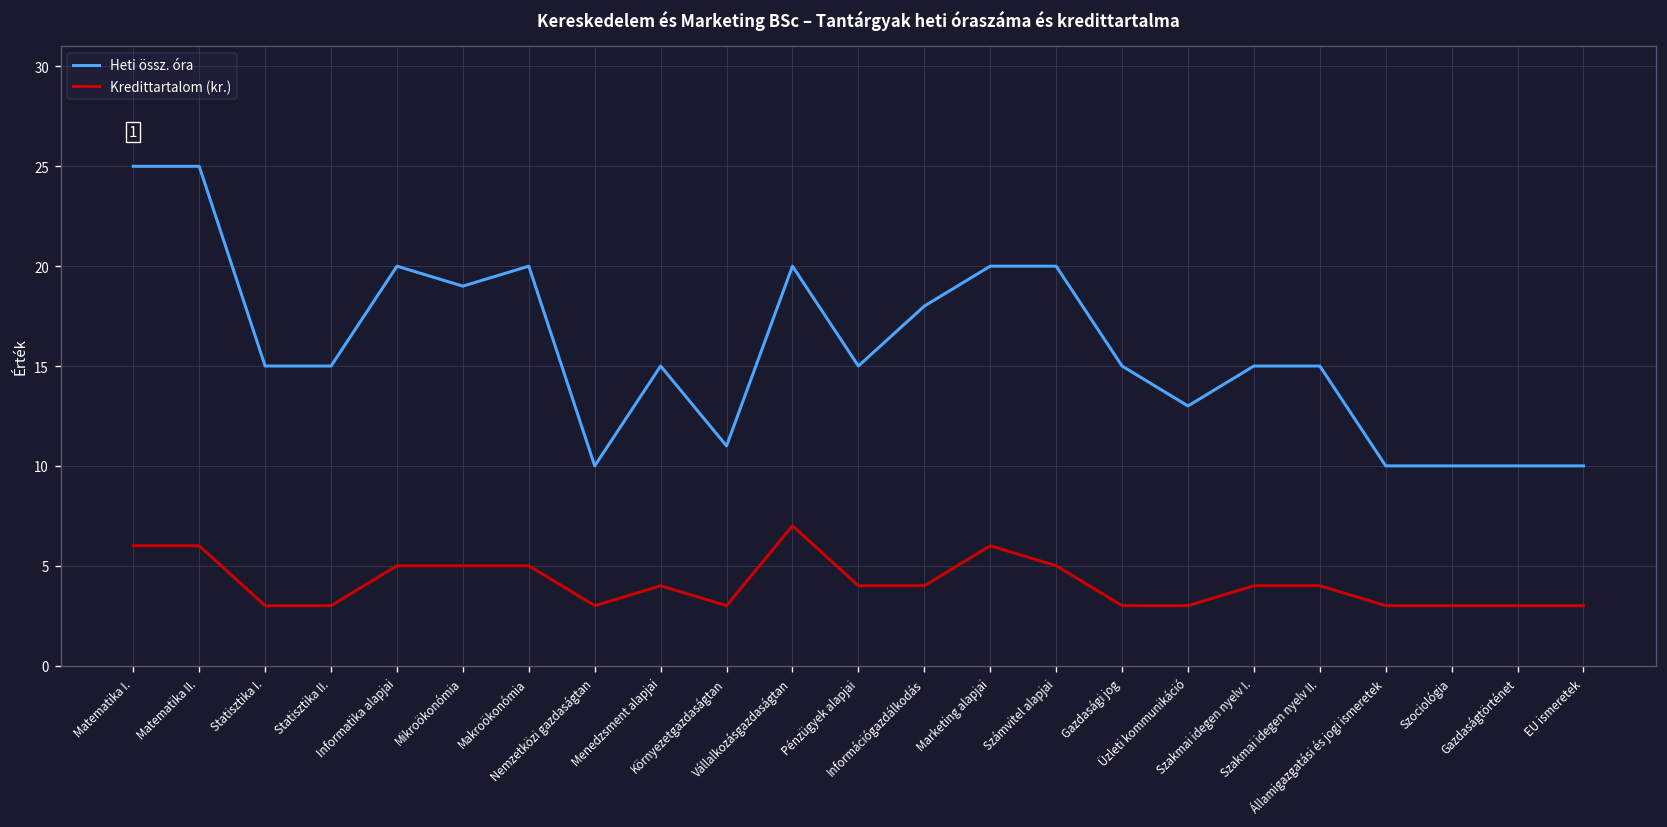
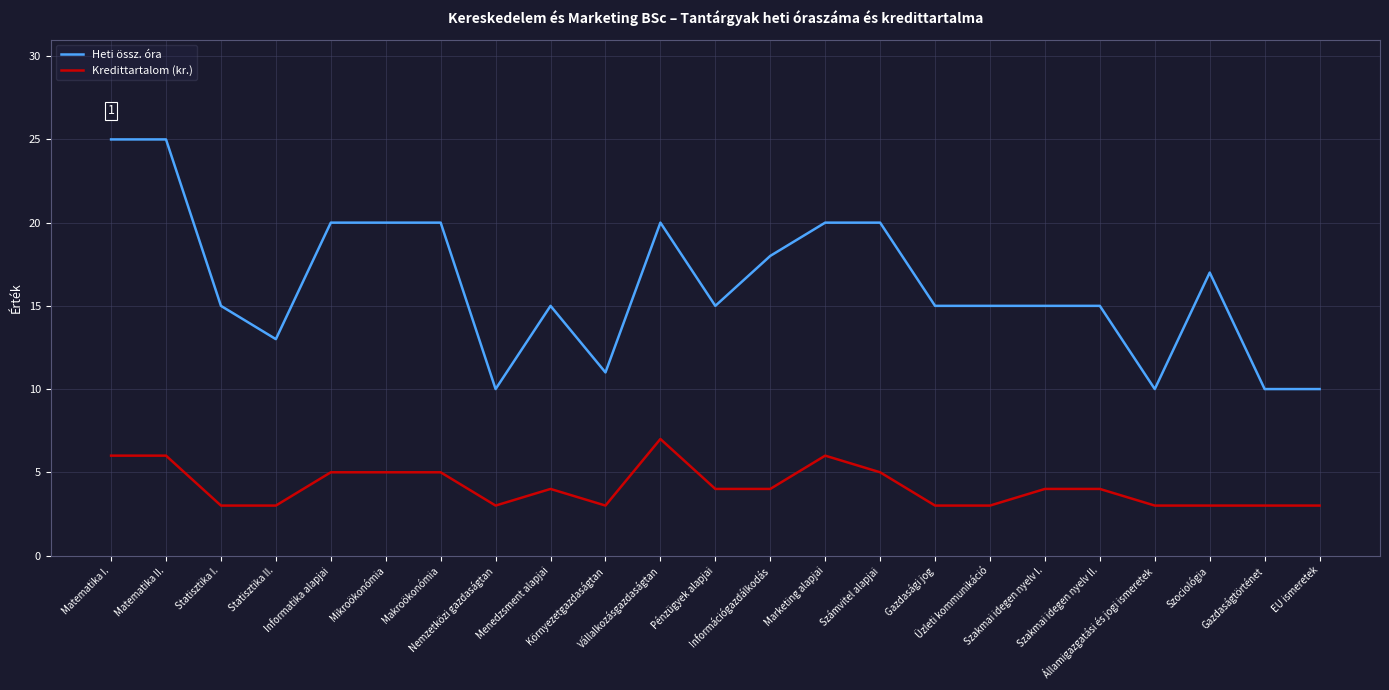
Heti össz. óra, Statisztika II.: 15 -> 13
Heti össz. óra, Mikroökonómia: 19 -> 20
Heti össz. óra, Üzleti kommunikáció: 13 -> 15
Heti össz. óra, Szociológia: 10 -> 17
